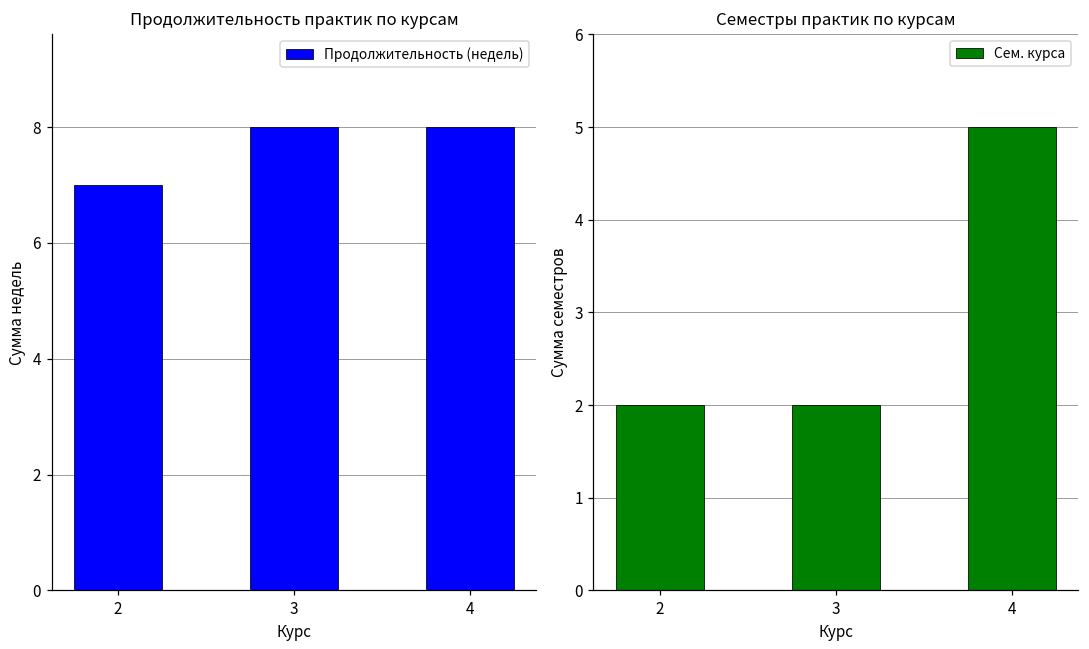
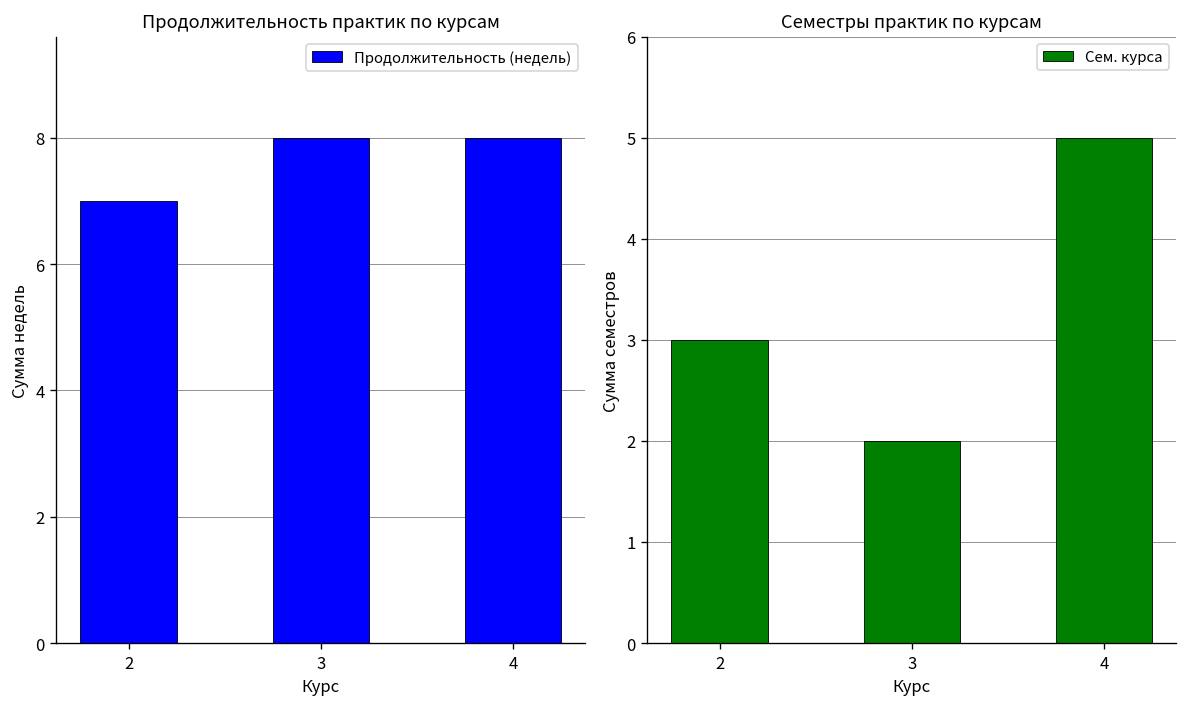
Семестры практик по курсам, 2: 2 -> 3
